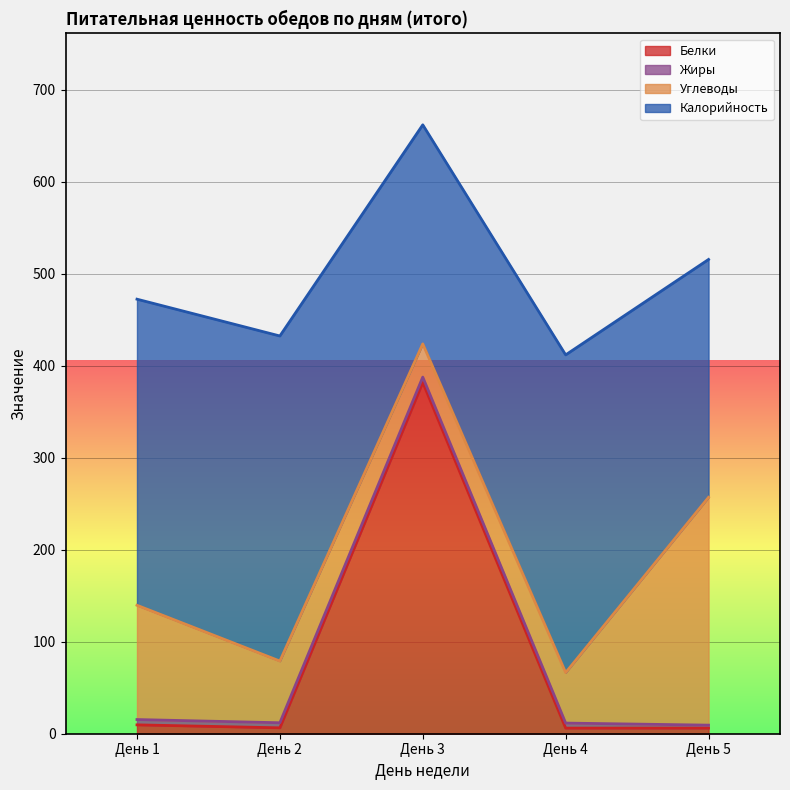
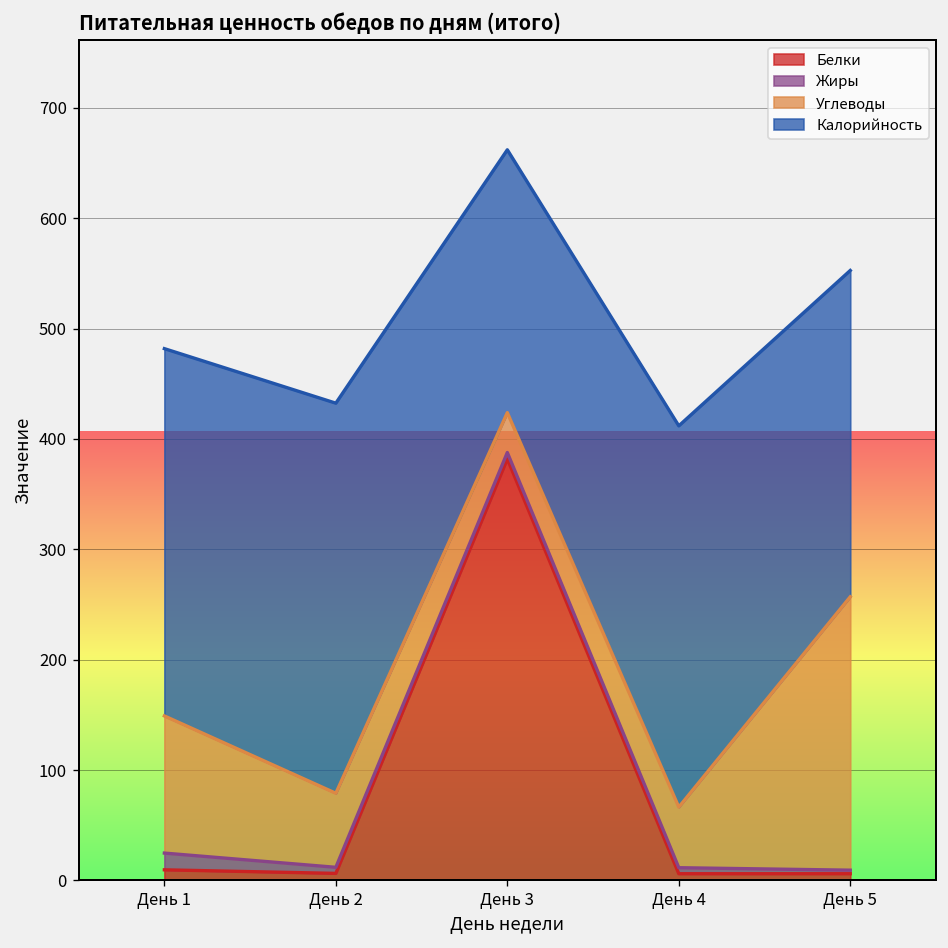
Жиры, День 1: 10 -> 20
Калорийность, День 5: 260 -> 300
